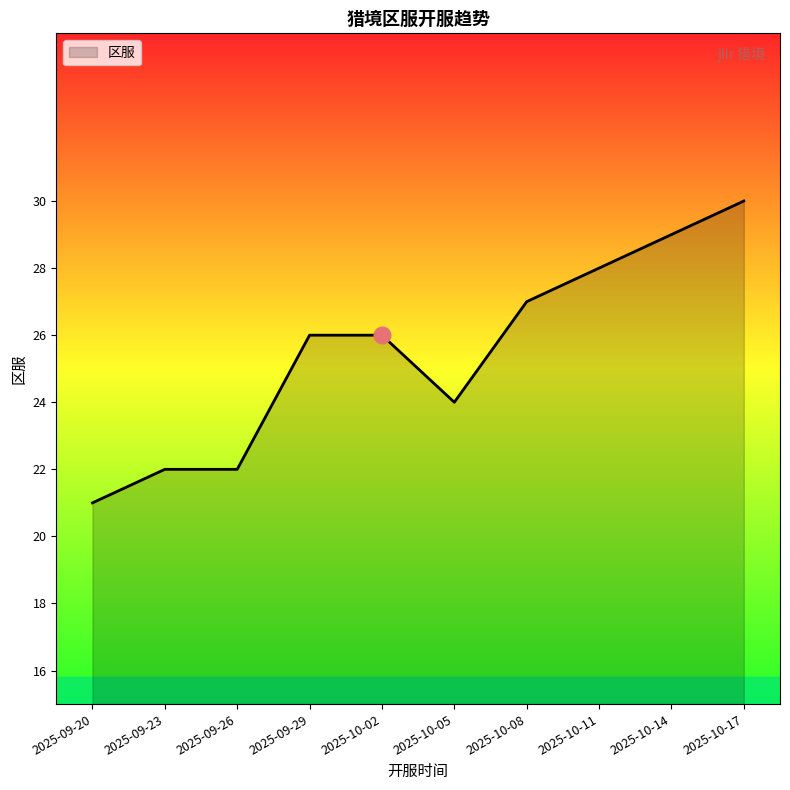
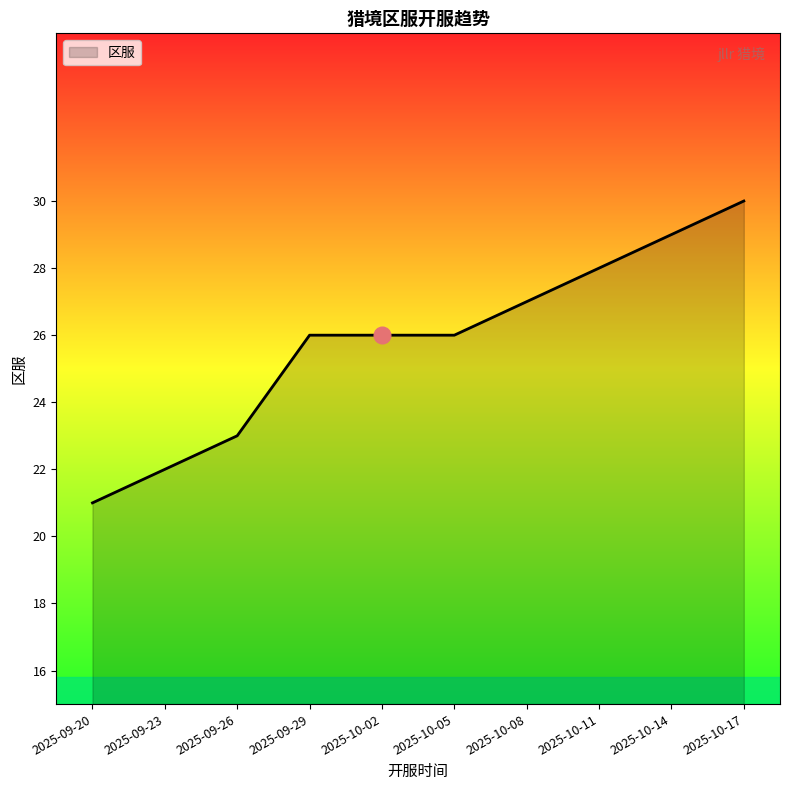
区服, 2025-09-26: 22 -> 23
区服, 2025-10-05: 24 -> 26
